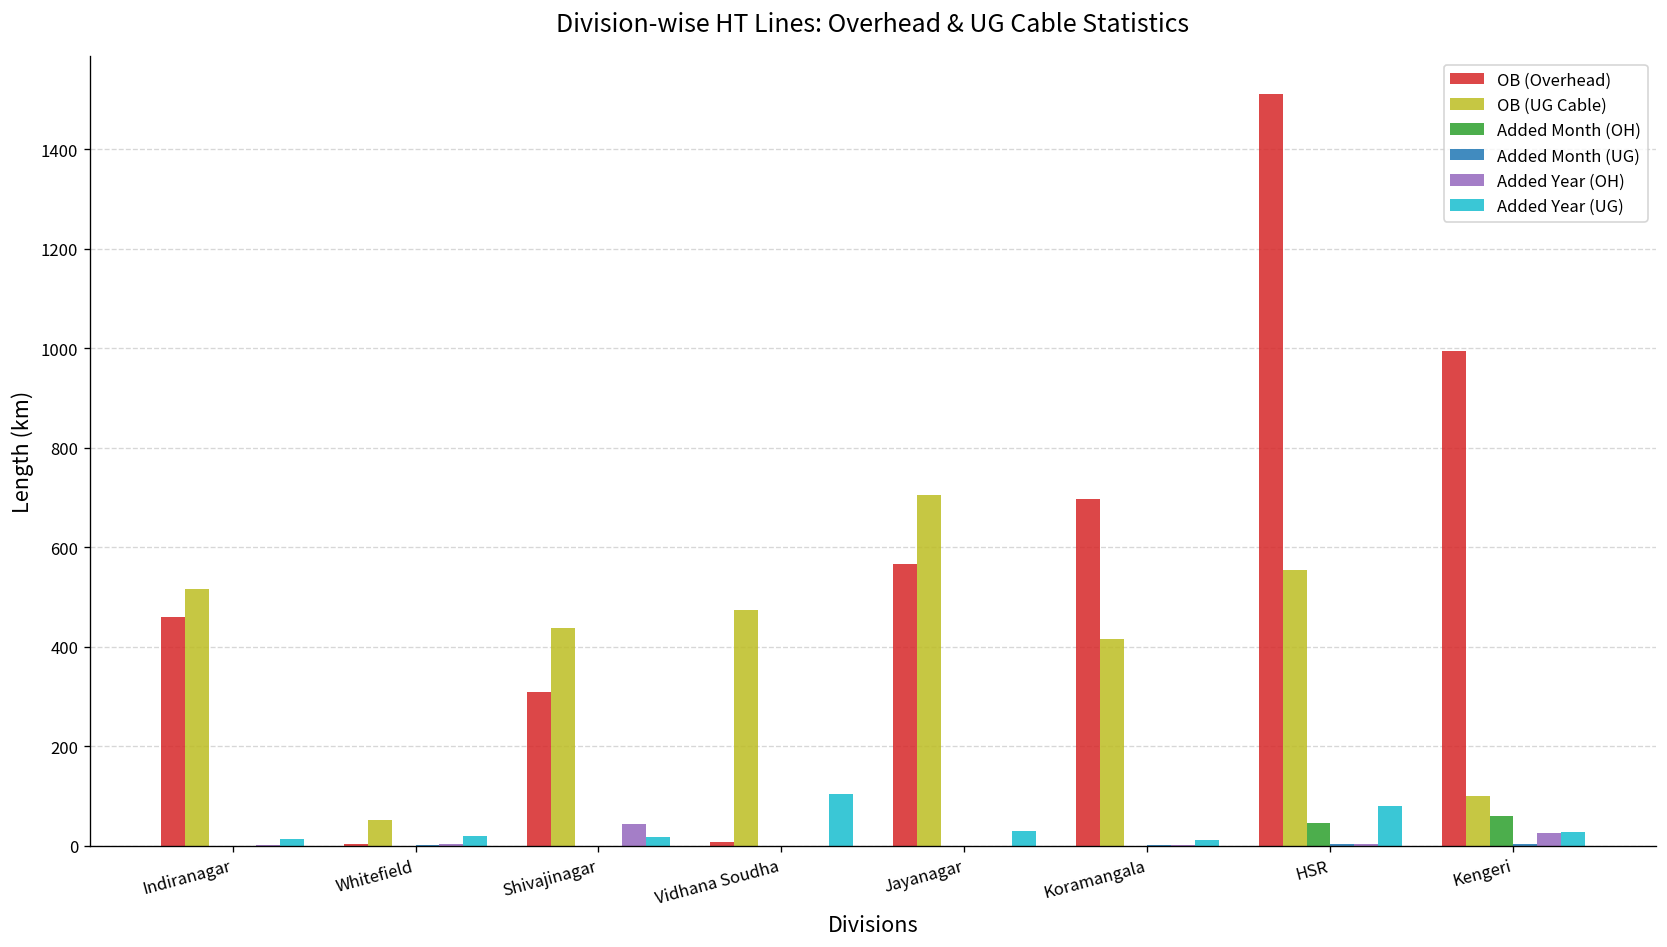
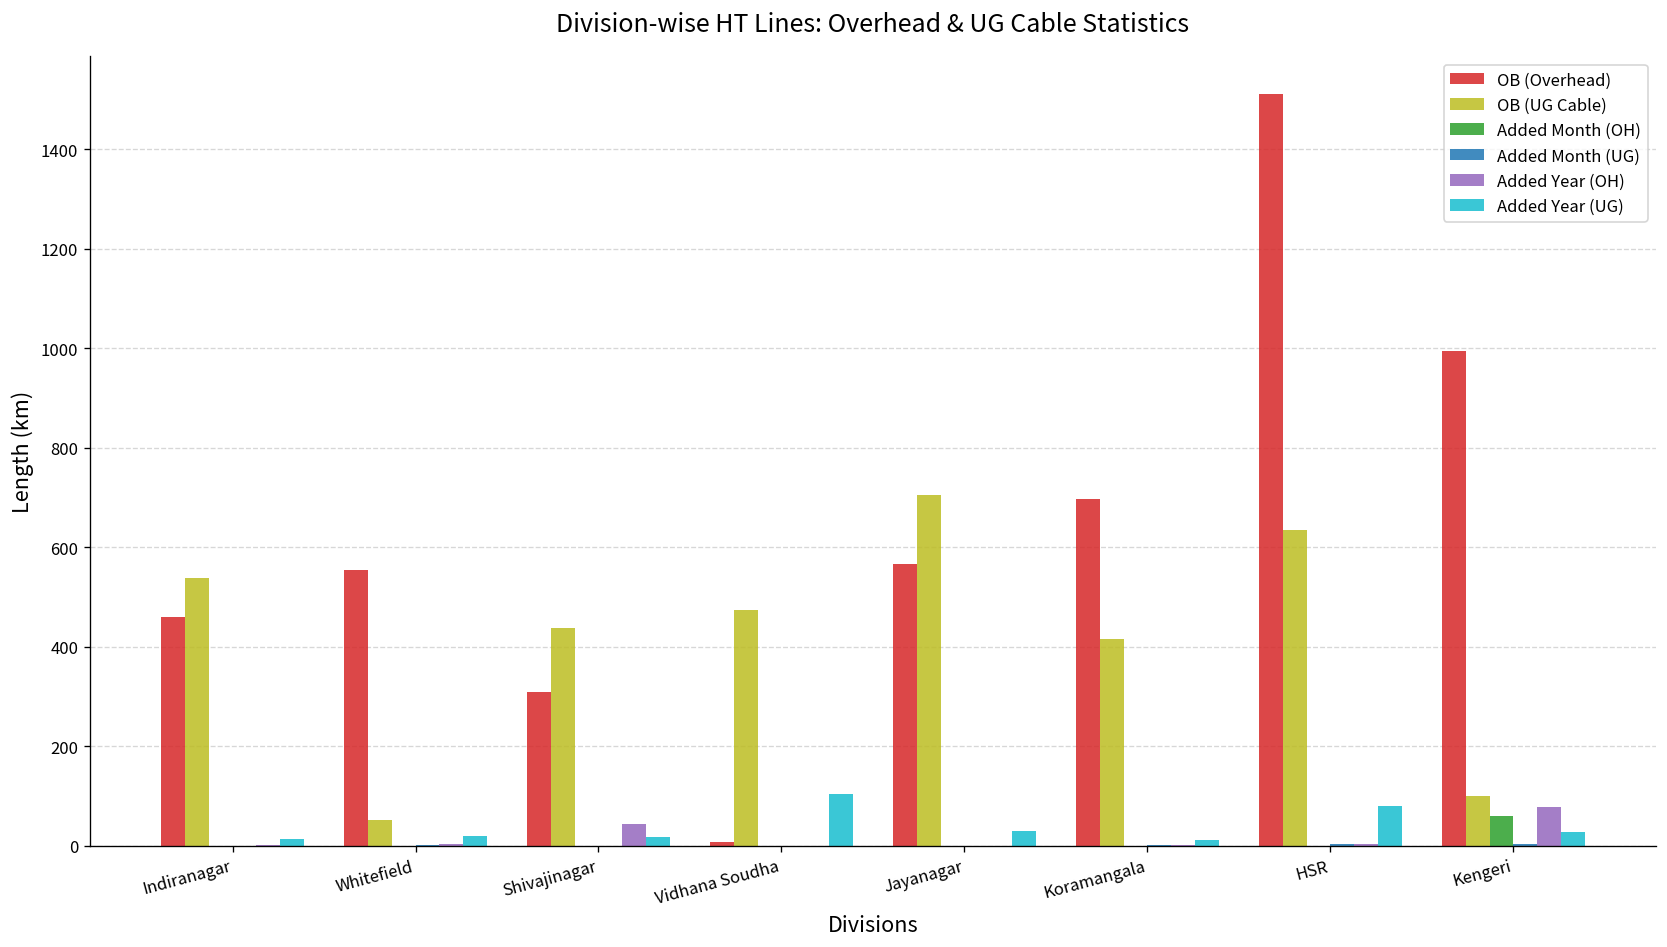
OB (UG Cable), Indiranagar: 520 -> 540
OB (Overhead), Whitefield: 0 -> 550
OB (UG Cable), HSR: 560 -> 630
Added Month (OH), HSR: 50 -> 0
Added Year (OH), Kengeri: 30 -> 80
